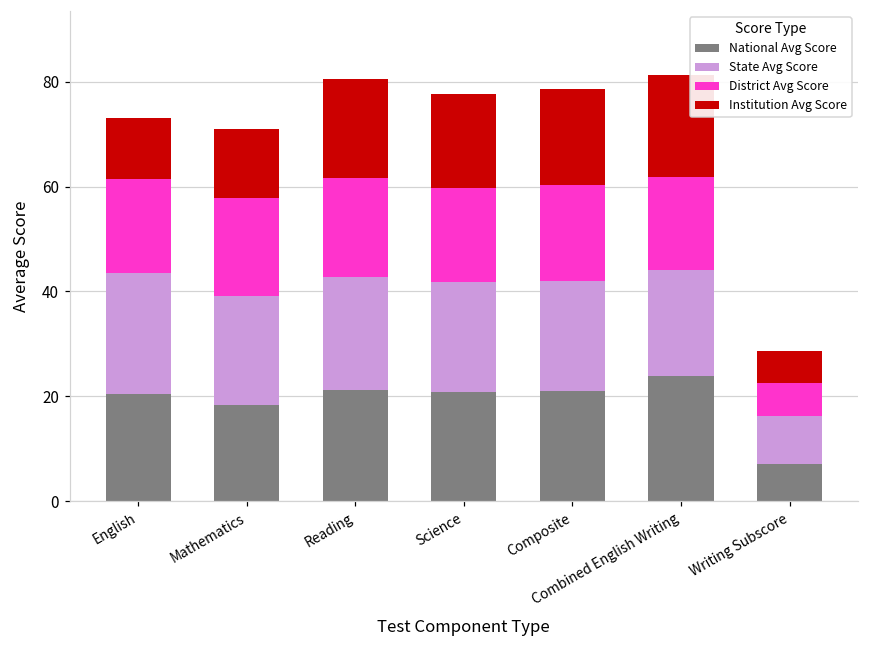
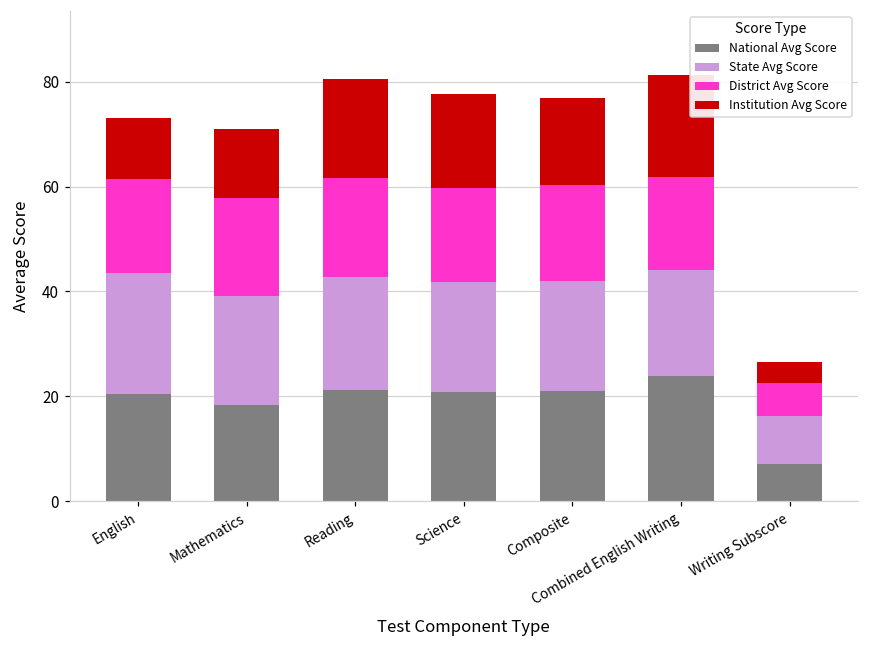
Institution Avg Score, Composite: 18 -> 17
Institution Avg Score, Writing Subscore: 6 -> 4
